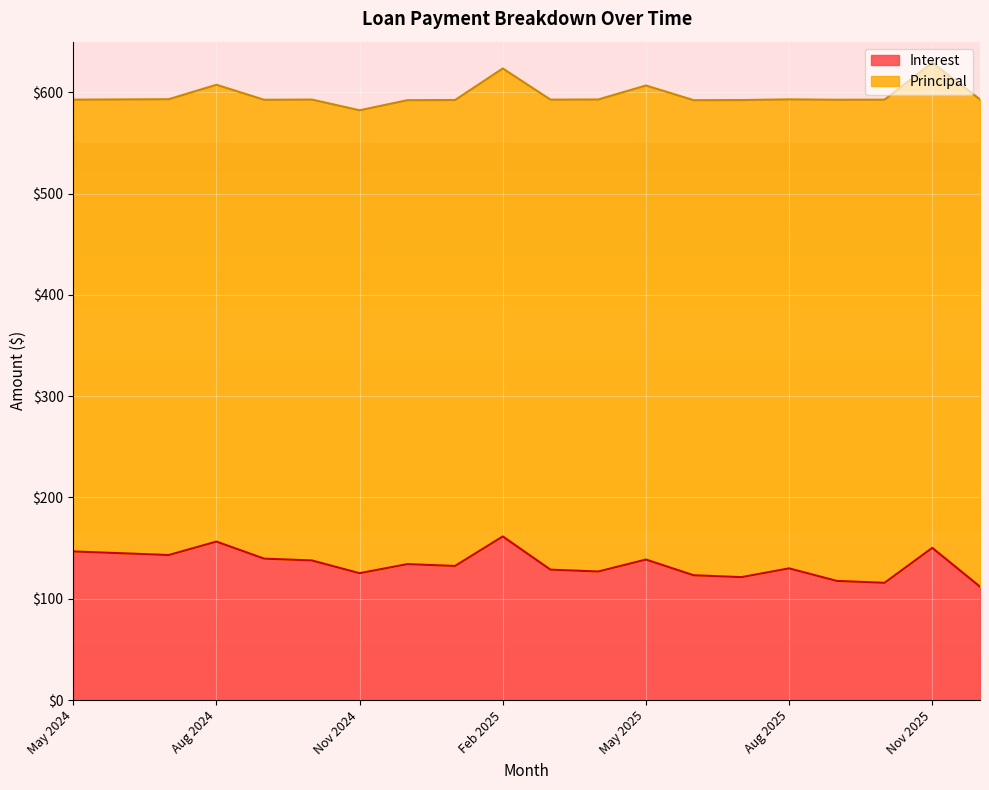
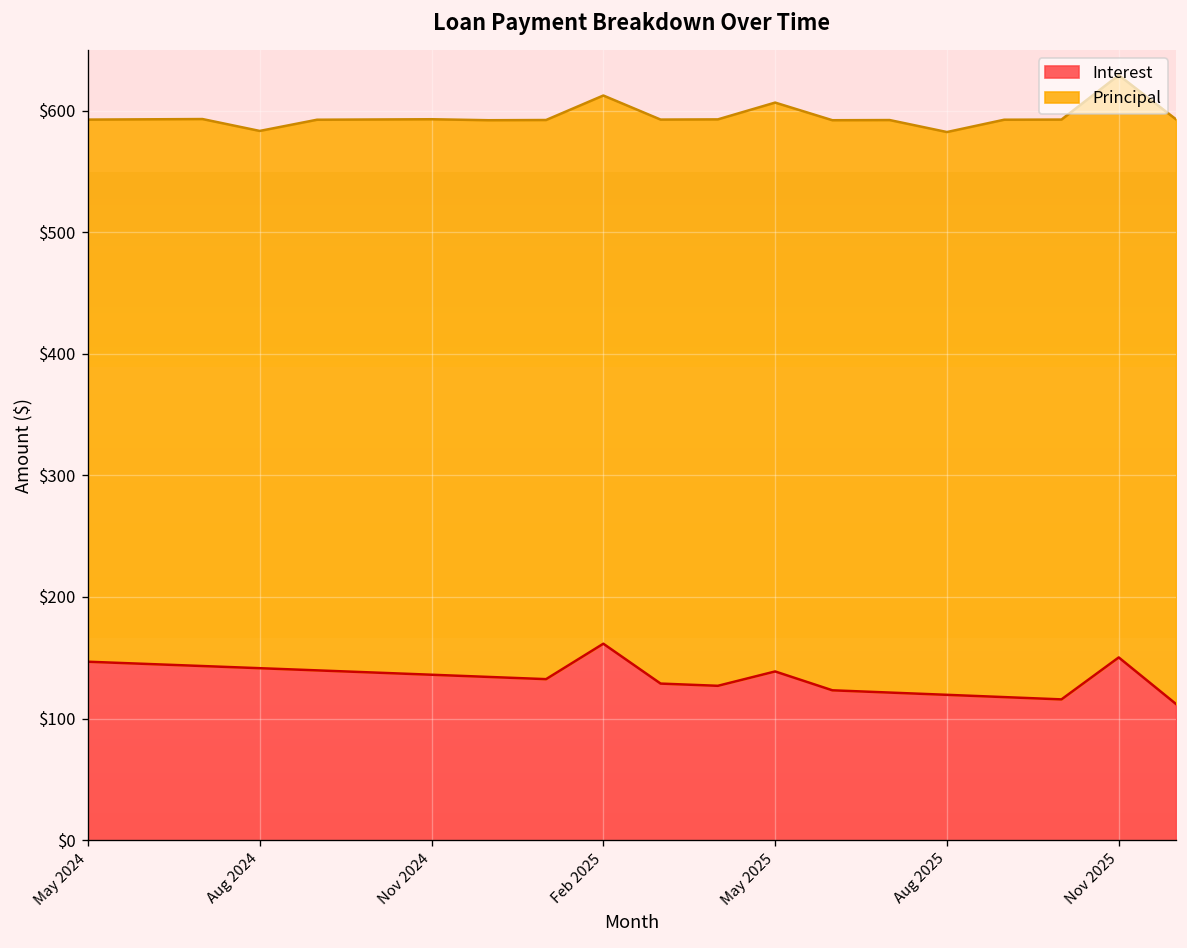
Interest, Aug 2024: $156 -> $141
Principal, Aug 2024: $451 -> $442
Interest, Nov 2024: $125 -> $136
Principal, Feb 2025: $462 -> $451
Interest, Aug 2025: $130 -> $120
